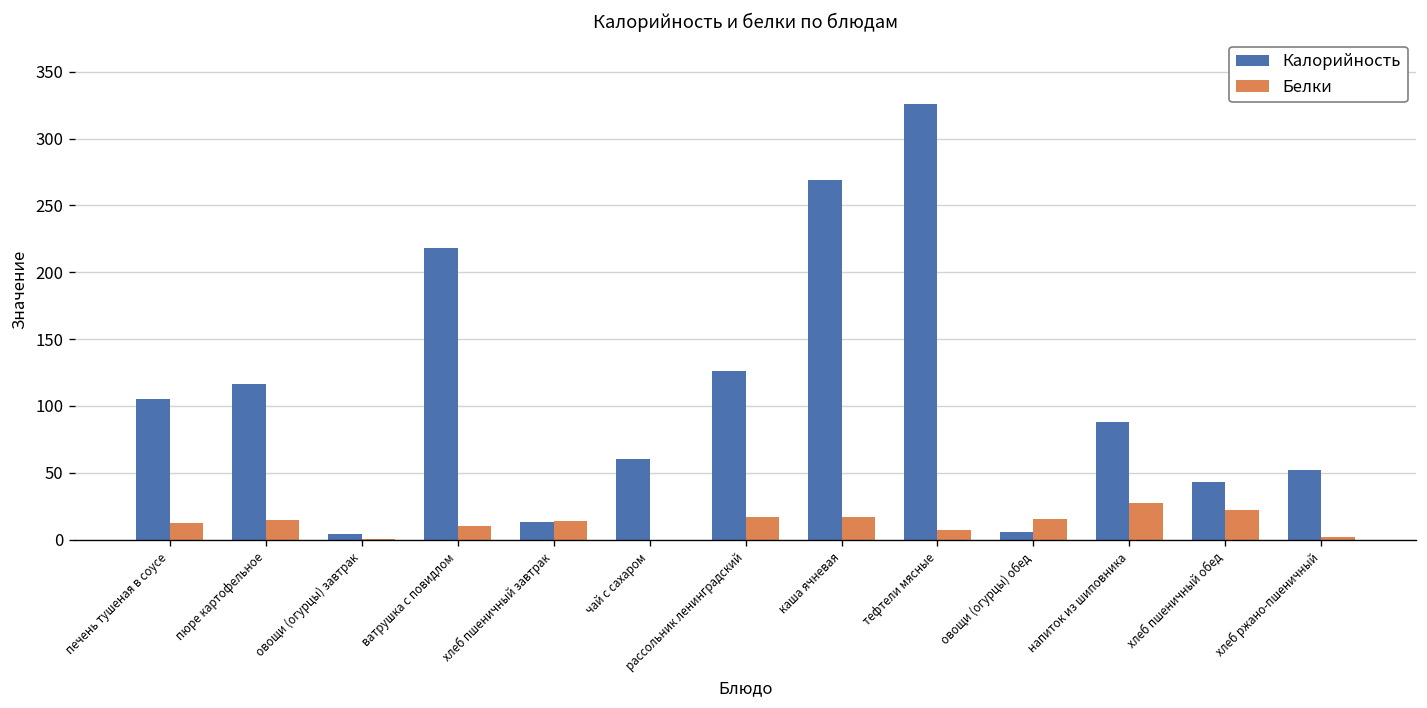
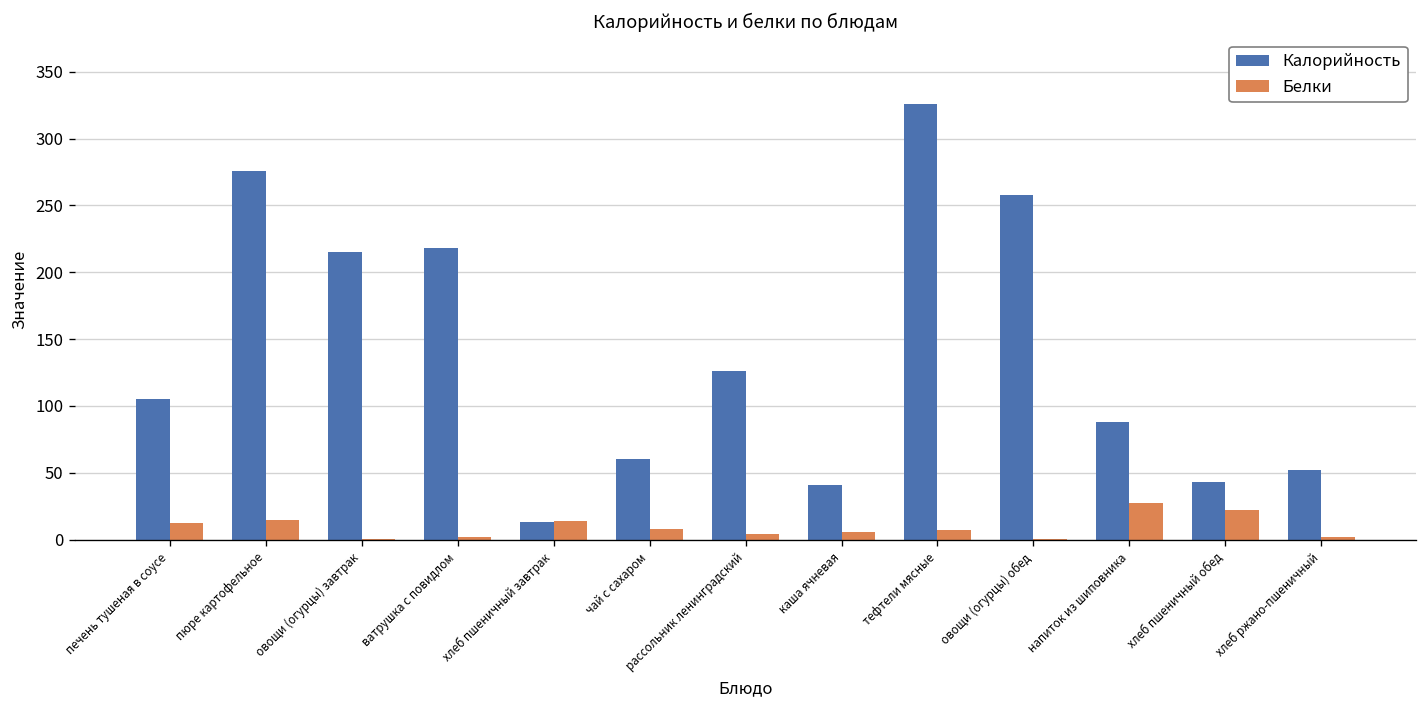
Калорийность, пюре картофельное: 116 -> 276
Калорийность, овощи (огурцы) завтрак: 4 -> 215
Белки, ватрушка с повидлом: 10 -> 2
Белки, чай с сахаром: 0 -> 8
Белки, рассольник ленинградский: 17 -> 4
Калорийность, каша ячневая: 269 -> 41
Белки, каша ячневая: 17 -> 6
Калорийность, овощи (огурцы) обед: 6 -> 258
Белки, овощи (огурцы) обед: 15 -> 0
